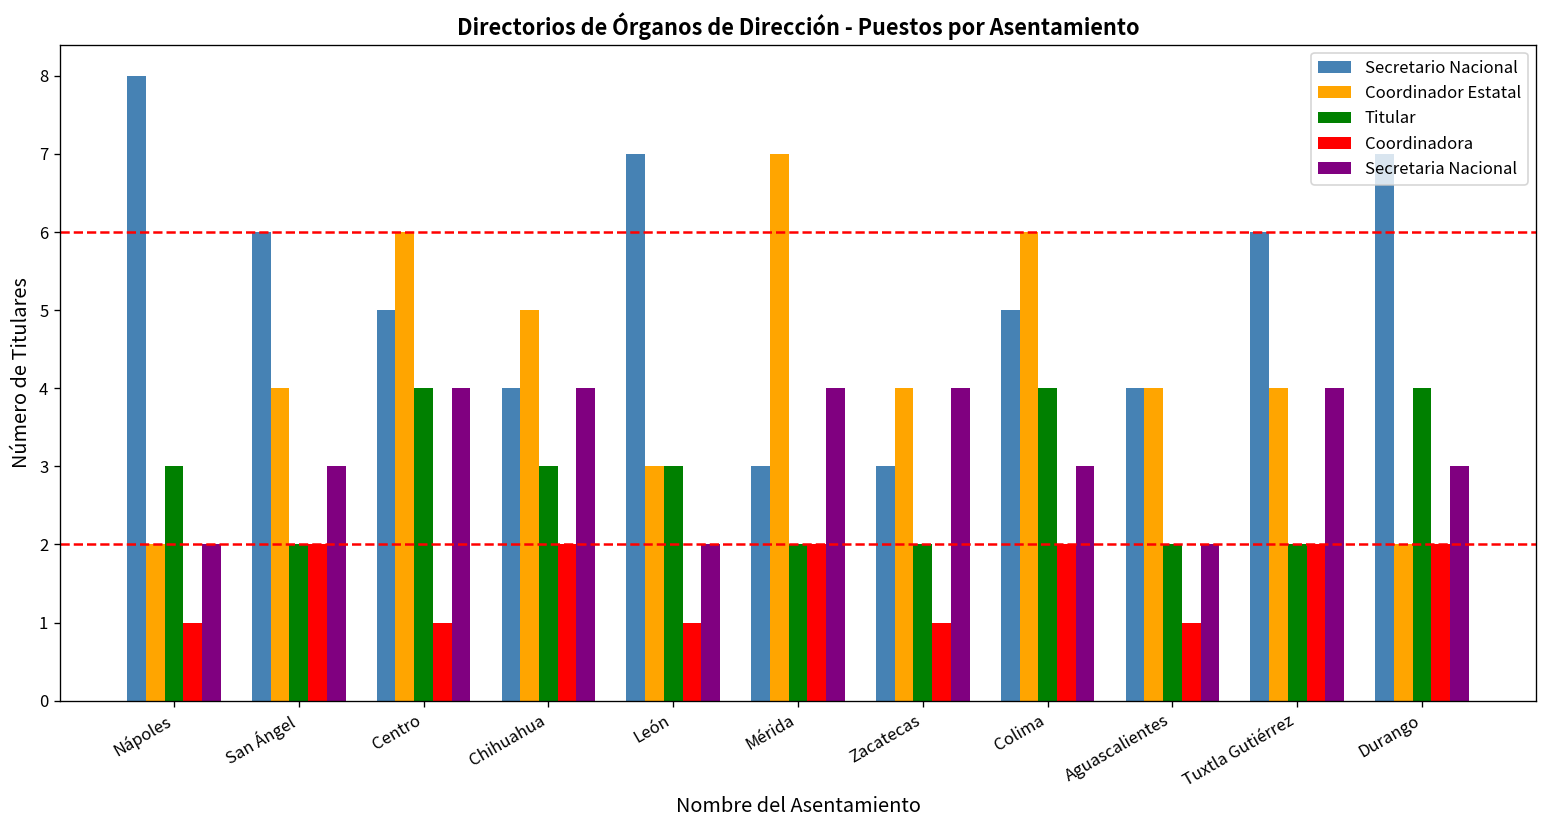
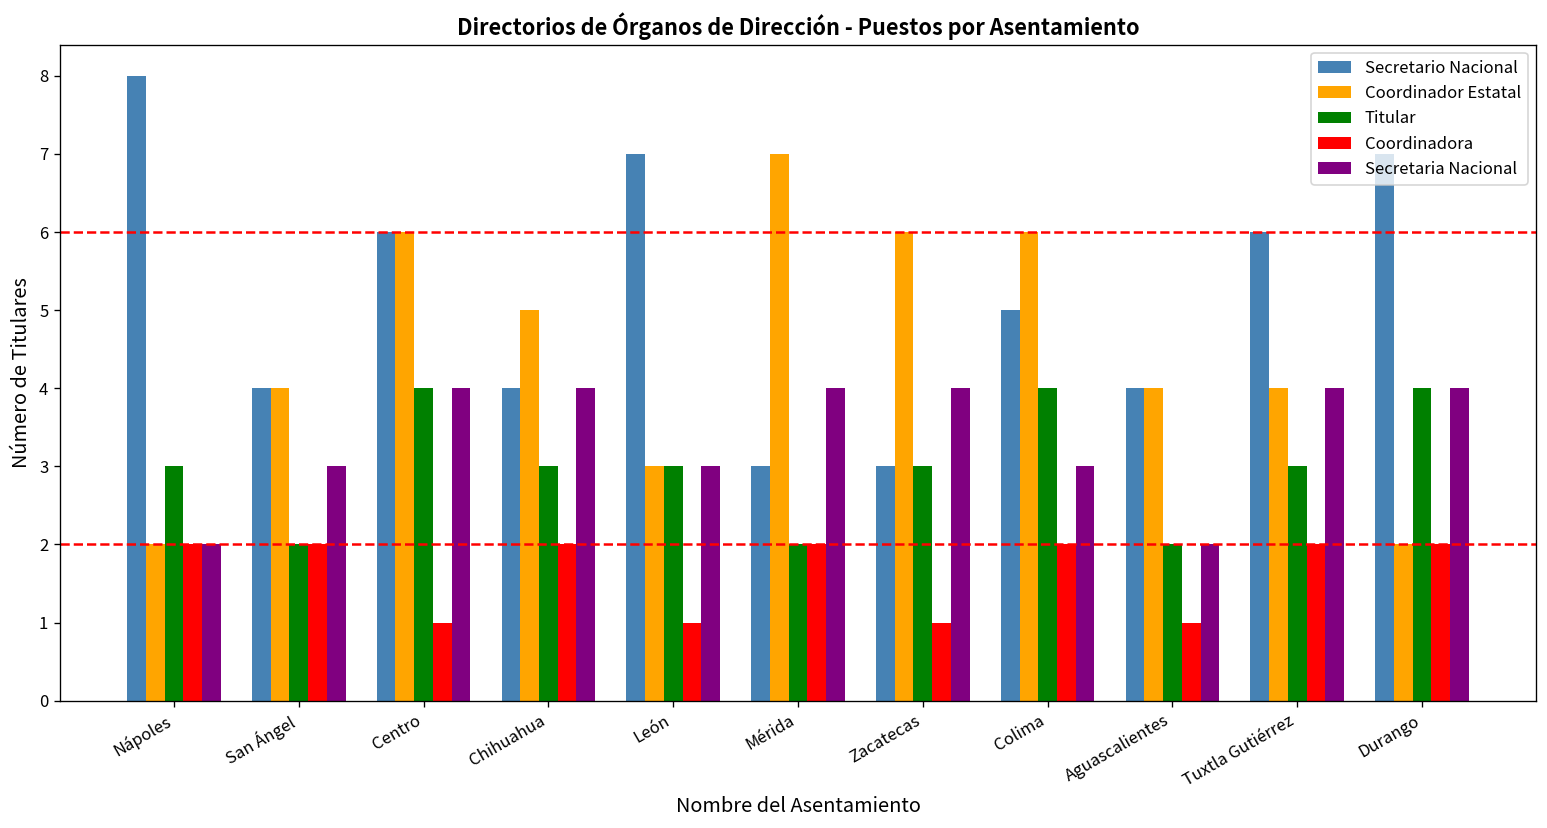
Coordinadora, Nápoles: 1 -> 2
Secretario Nacional, San Ángel: 6 -> 4
Secretario Nacional, Centro: 5 -> 6
Secretaria Nacional, León: 2 -> 3
Coordinador Estatal, Zacatecas: 4 -> 6
Titular, Zacatecas: 2 -> 3
Titular, Tuxtla Gutiérrez: 2 -> 3
Secretaria Nacional, Durango: 3 -> 4
